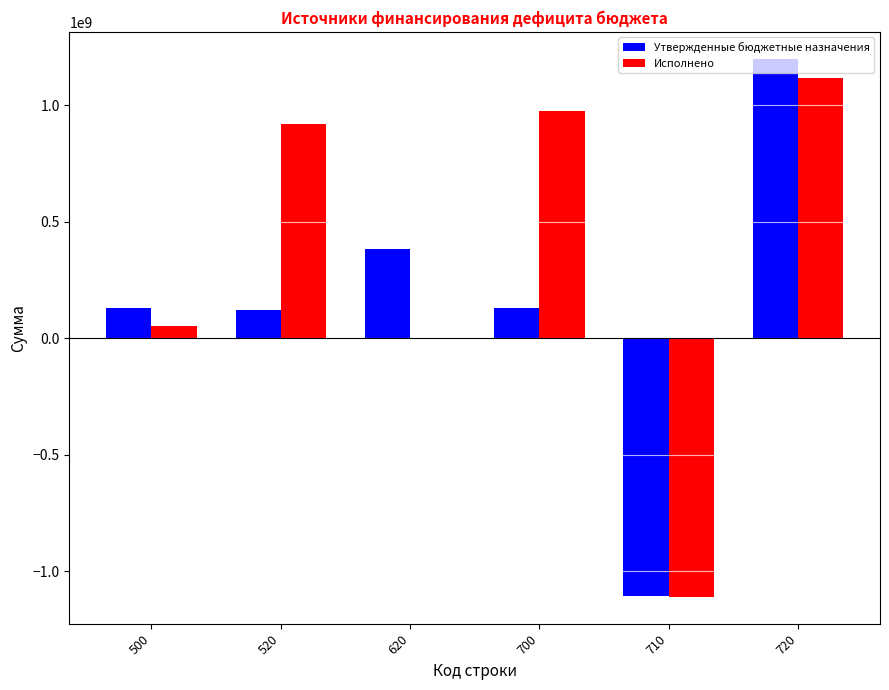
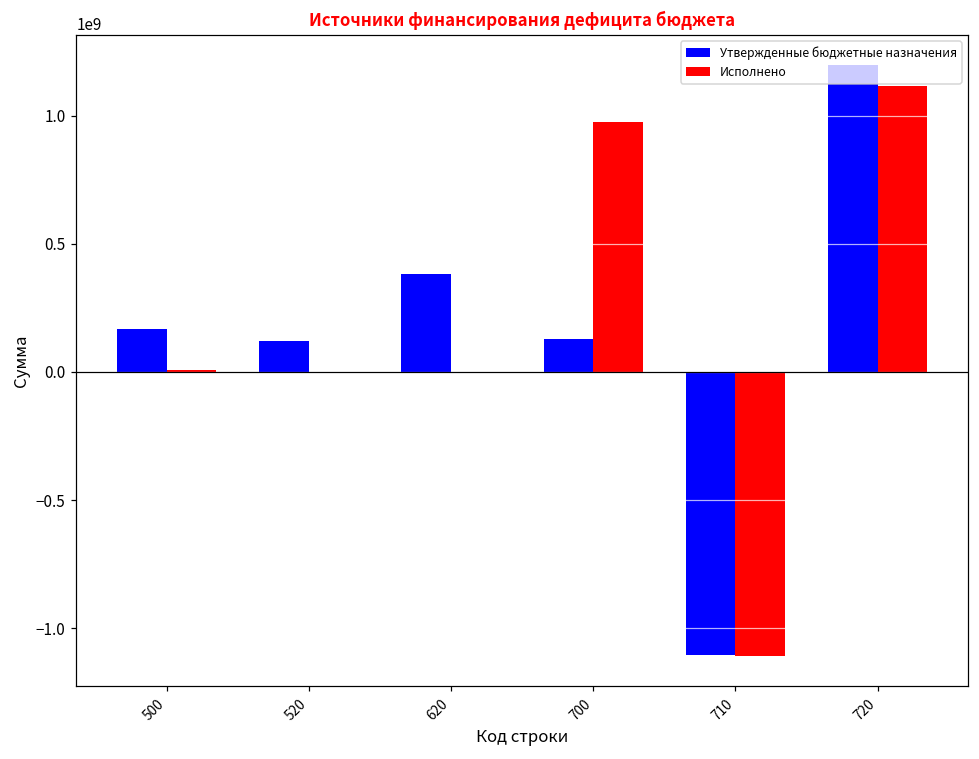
Утвержденные бюджетные назначения, 500: 130000000 -> 170000000
Исполнено, 500: 50000000 -> 10000000
Исполнено, 520: 920000000 -> 0
